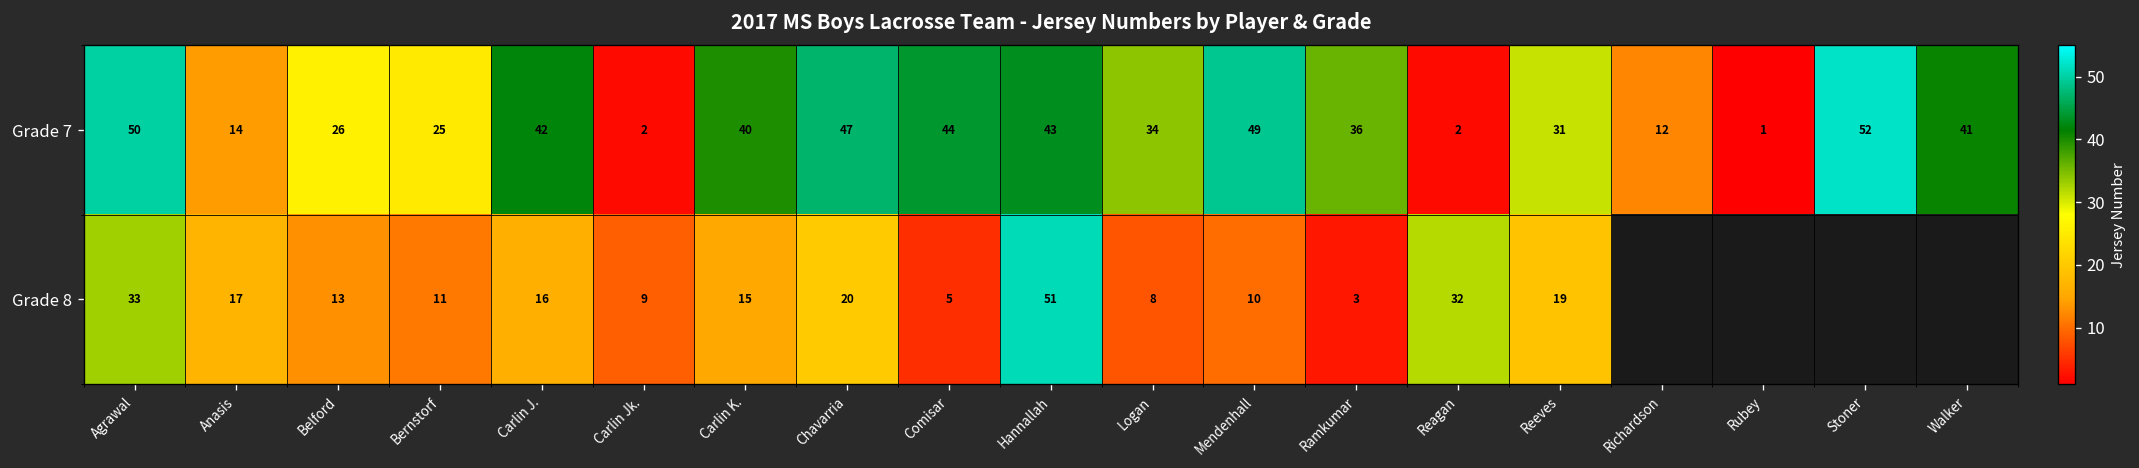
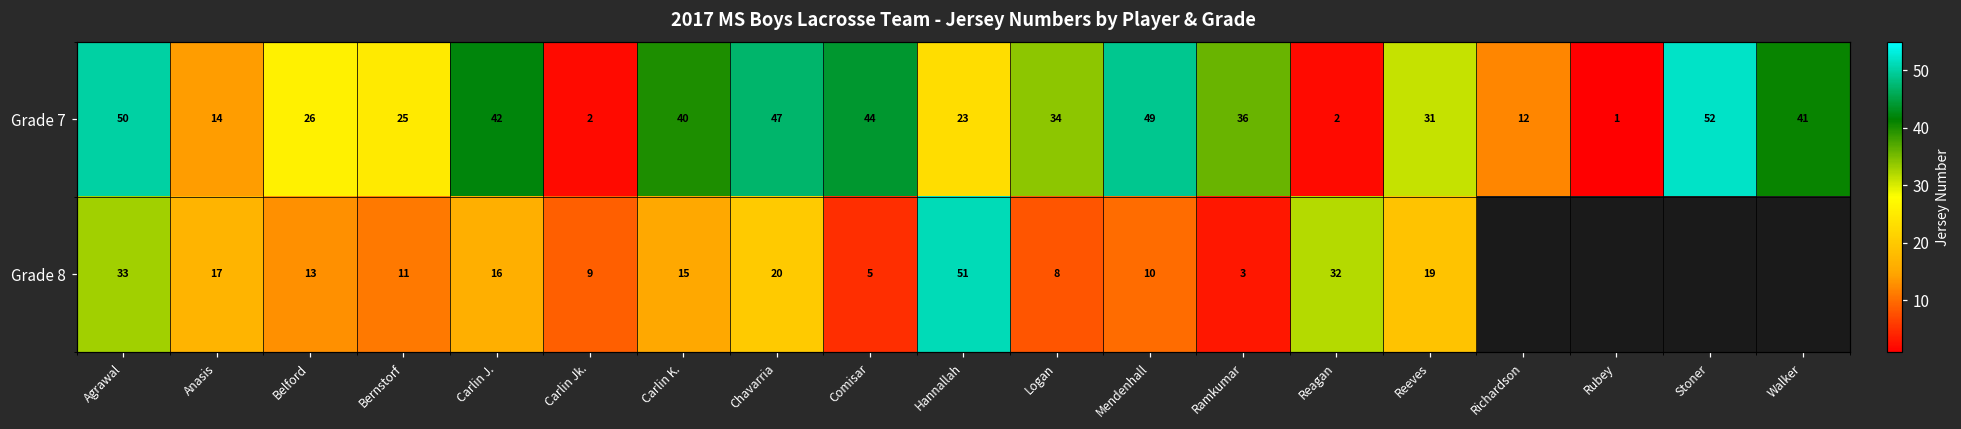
Grade 7, Hannallah: 43 -> 23
